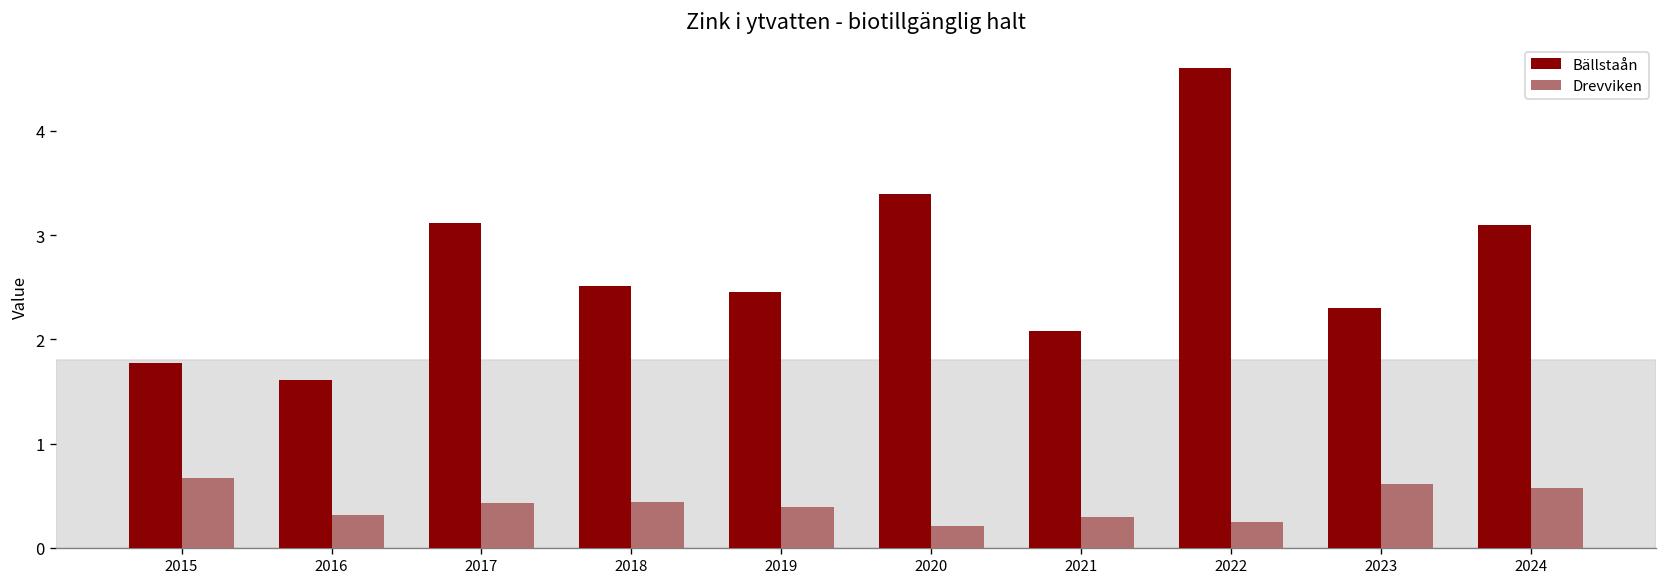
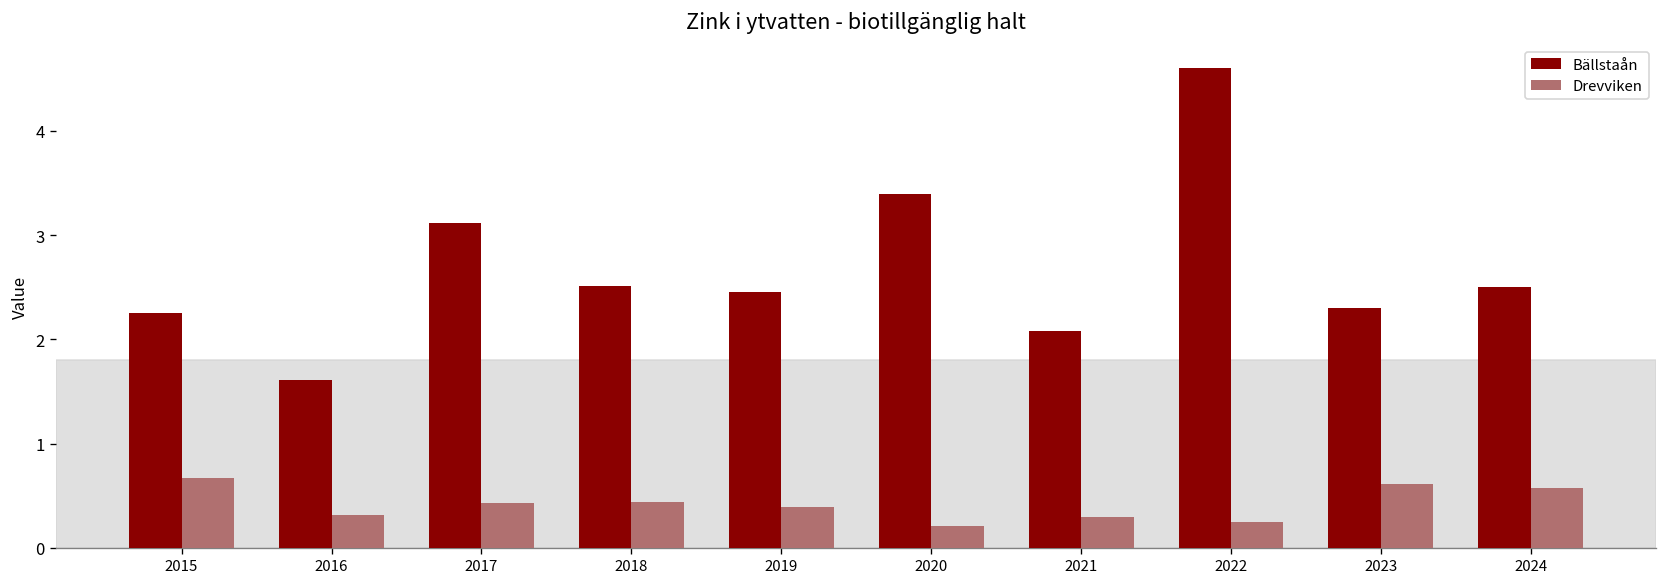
Bällstaån, 2015: 1.8 -> 2.3
Bällstaån, 2024: 3.1 -> 2.5
